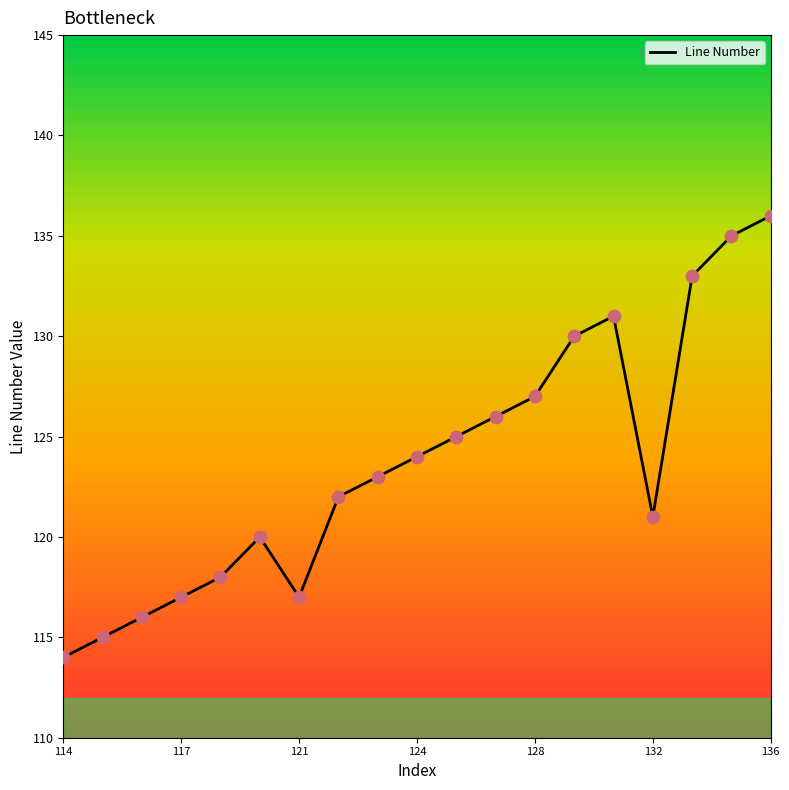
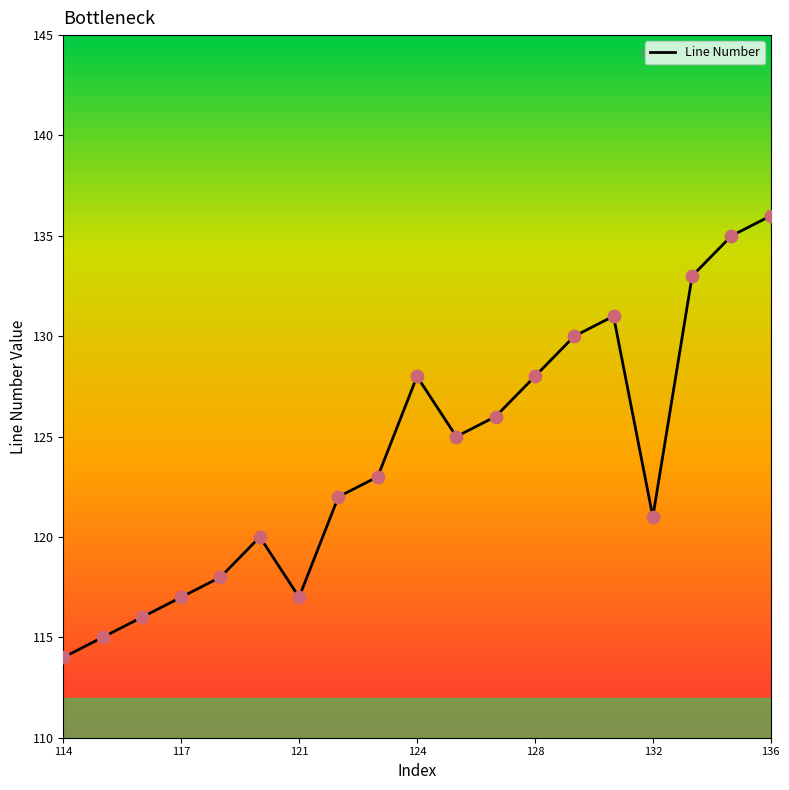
124: 124 -> 128
128: 127 -> 128
